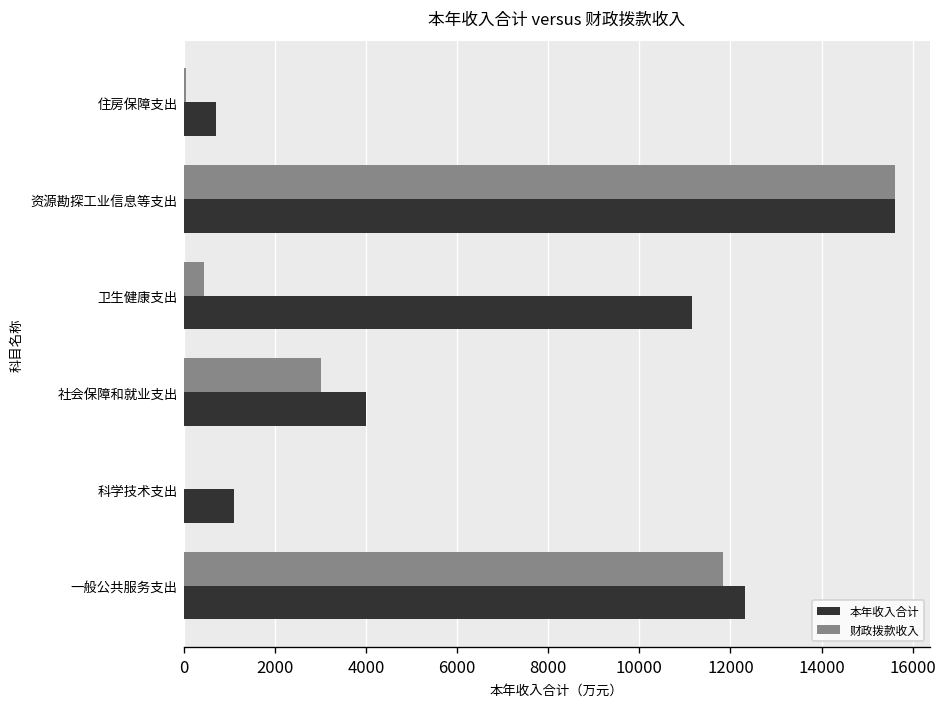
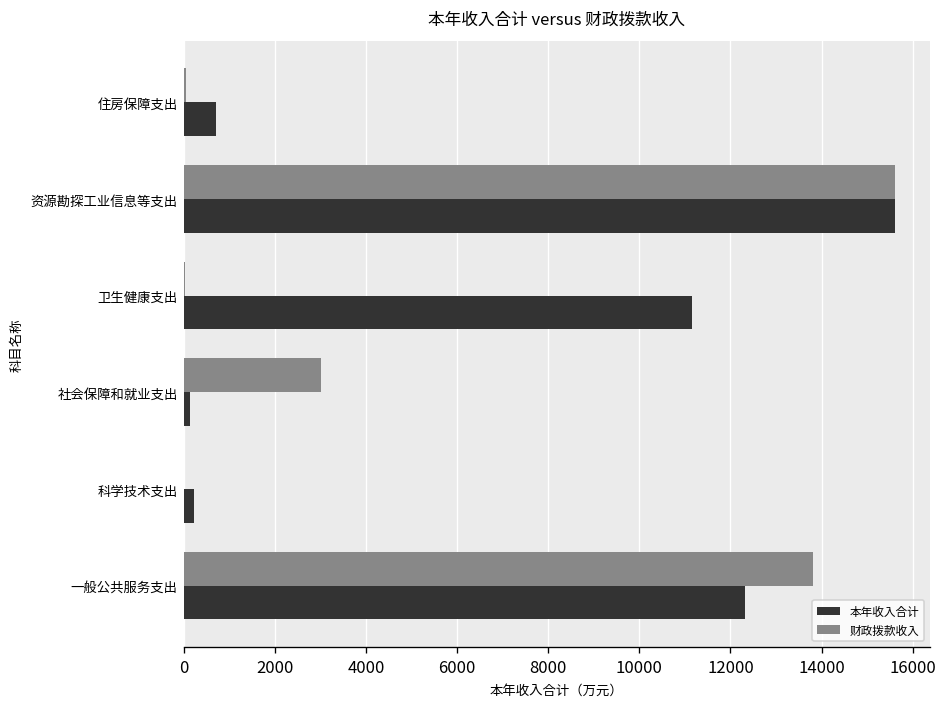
财政拨款收入, 卫生健康支出: 500 -> 0
本年收入合计, 社会保障和就业支出: 4000 -> 100
本年收入合计, 科学技术支出: 1100 -> 200
财政拨款收入, 一般公共服务支出: 11800 -> 13800
